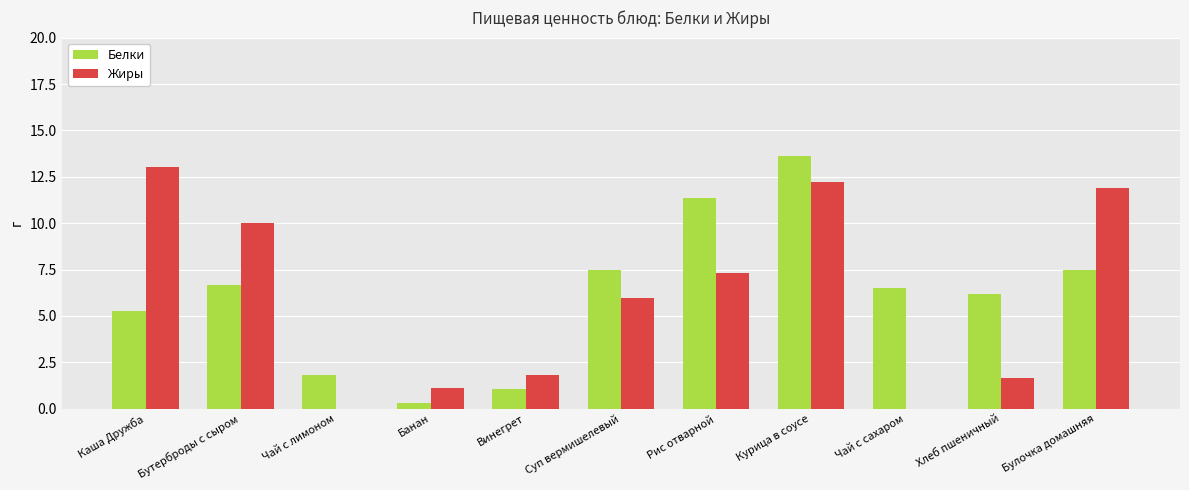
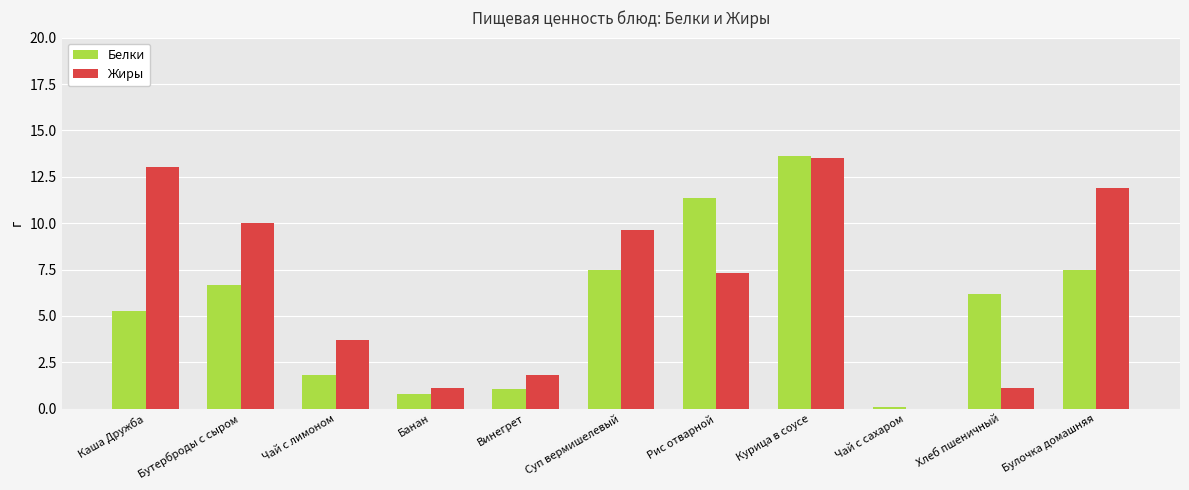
Жиры, Чай с лимоном: 0.0 -> 3.7
Белки, Банан: 0.3 -> 0.8
Жиры, Суп вермишелевый: 6.0 -> 9.7
Жиры, Курица в соусе: 12.2 -> 13.5
Белки, Чай с сахаром: 6.5 -> 0.1
Жиры, Хлеб пшеничный: 1.7 -> 1.1
